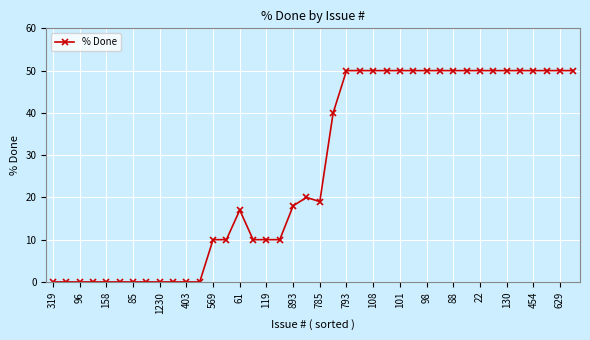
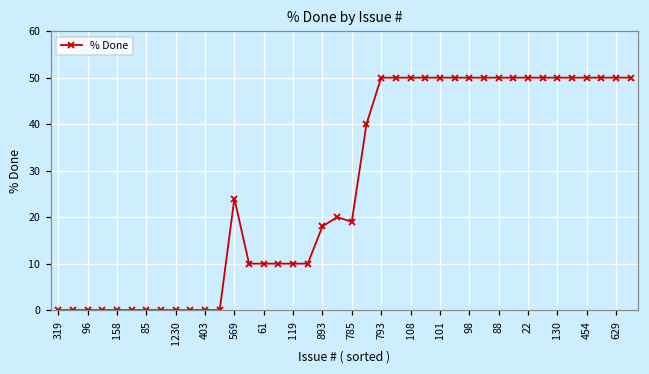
569: 10 -> 24
61: 17 -> 10
